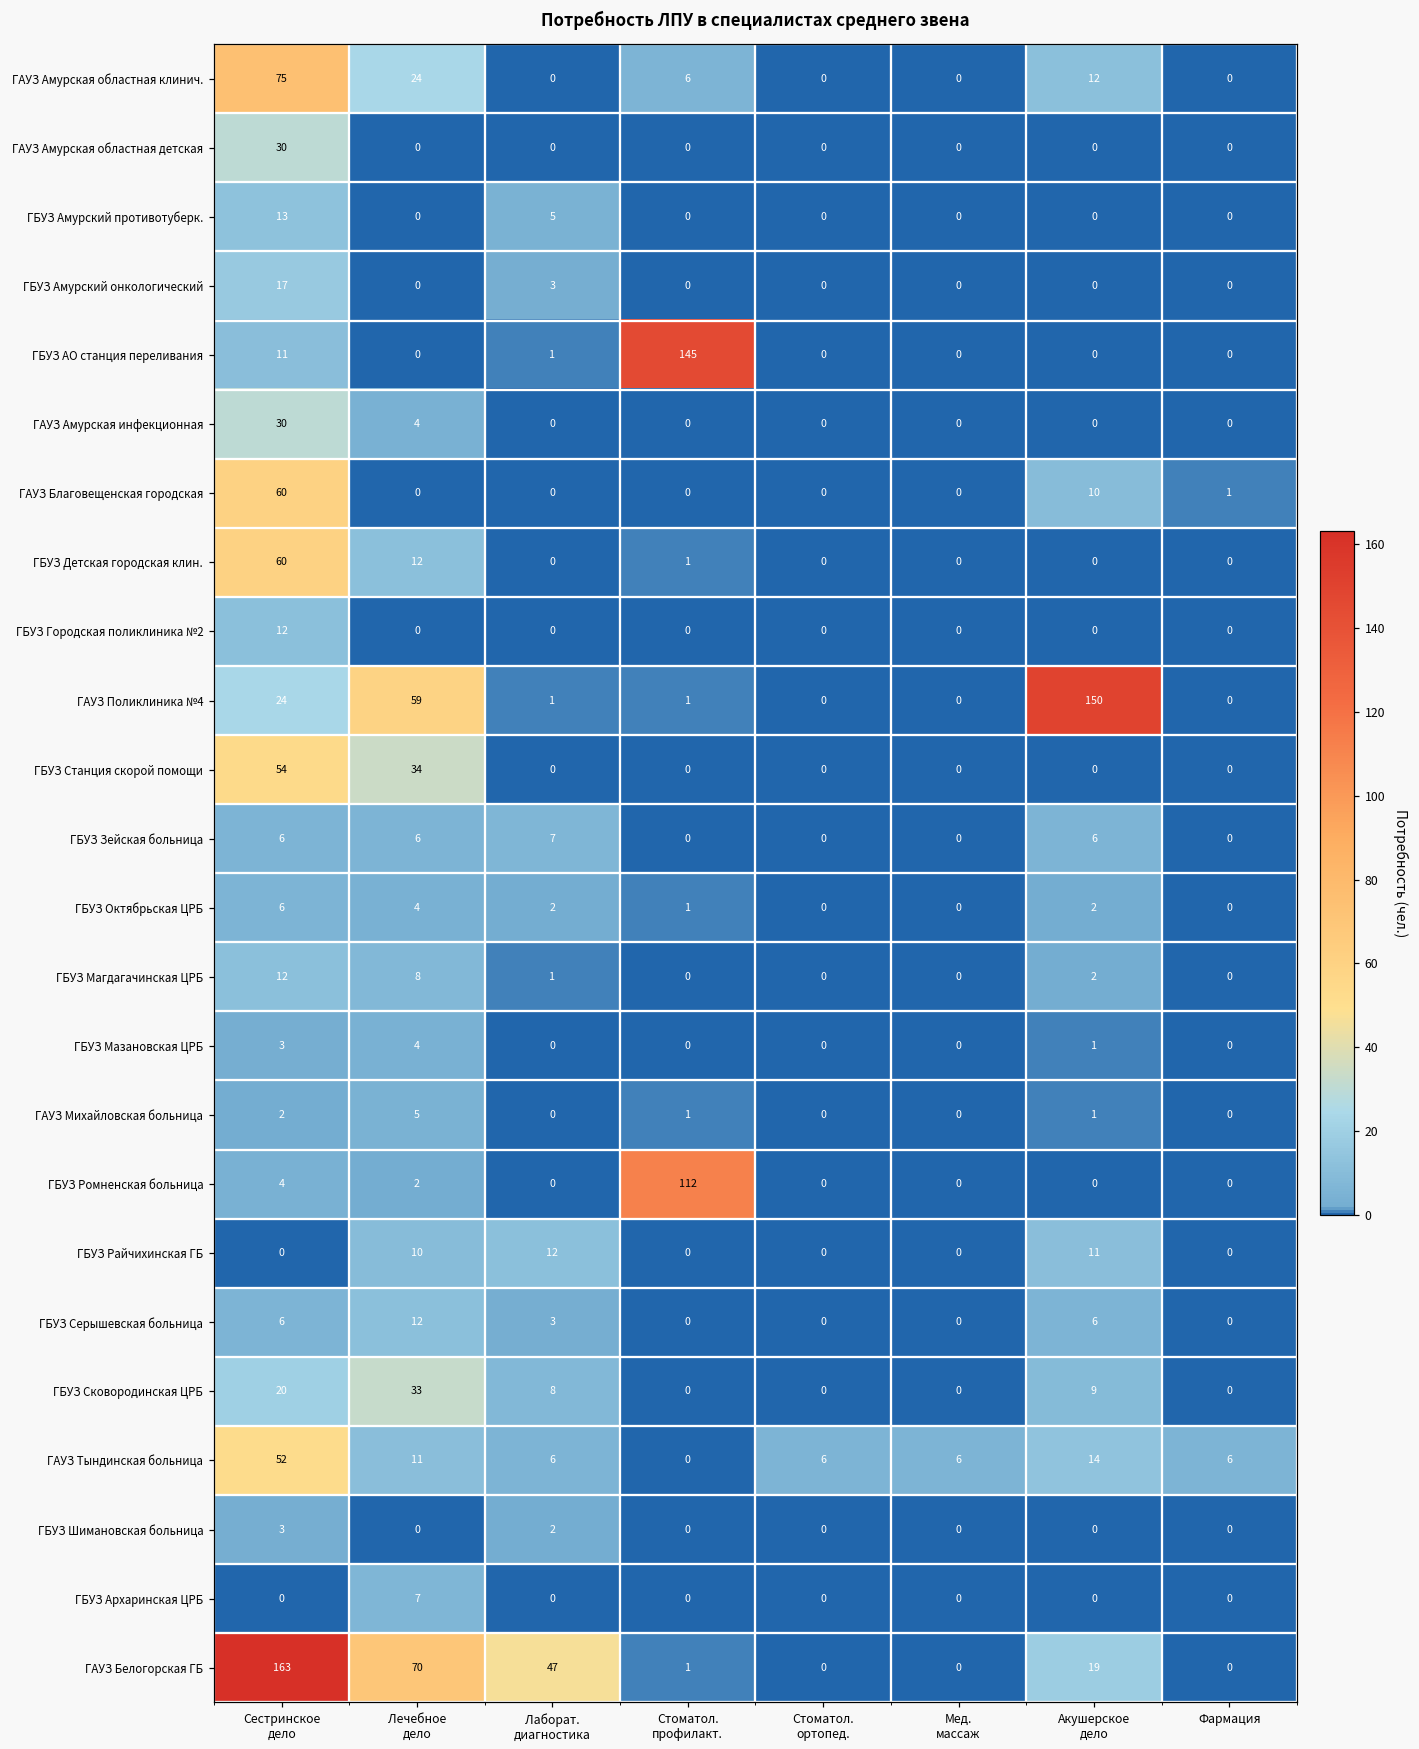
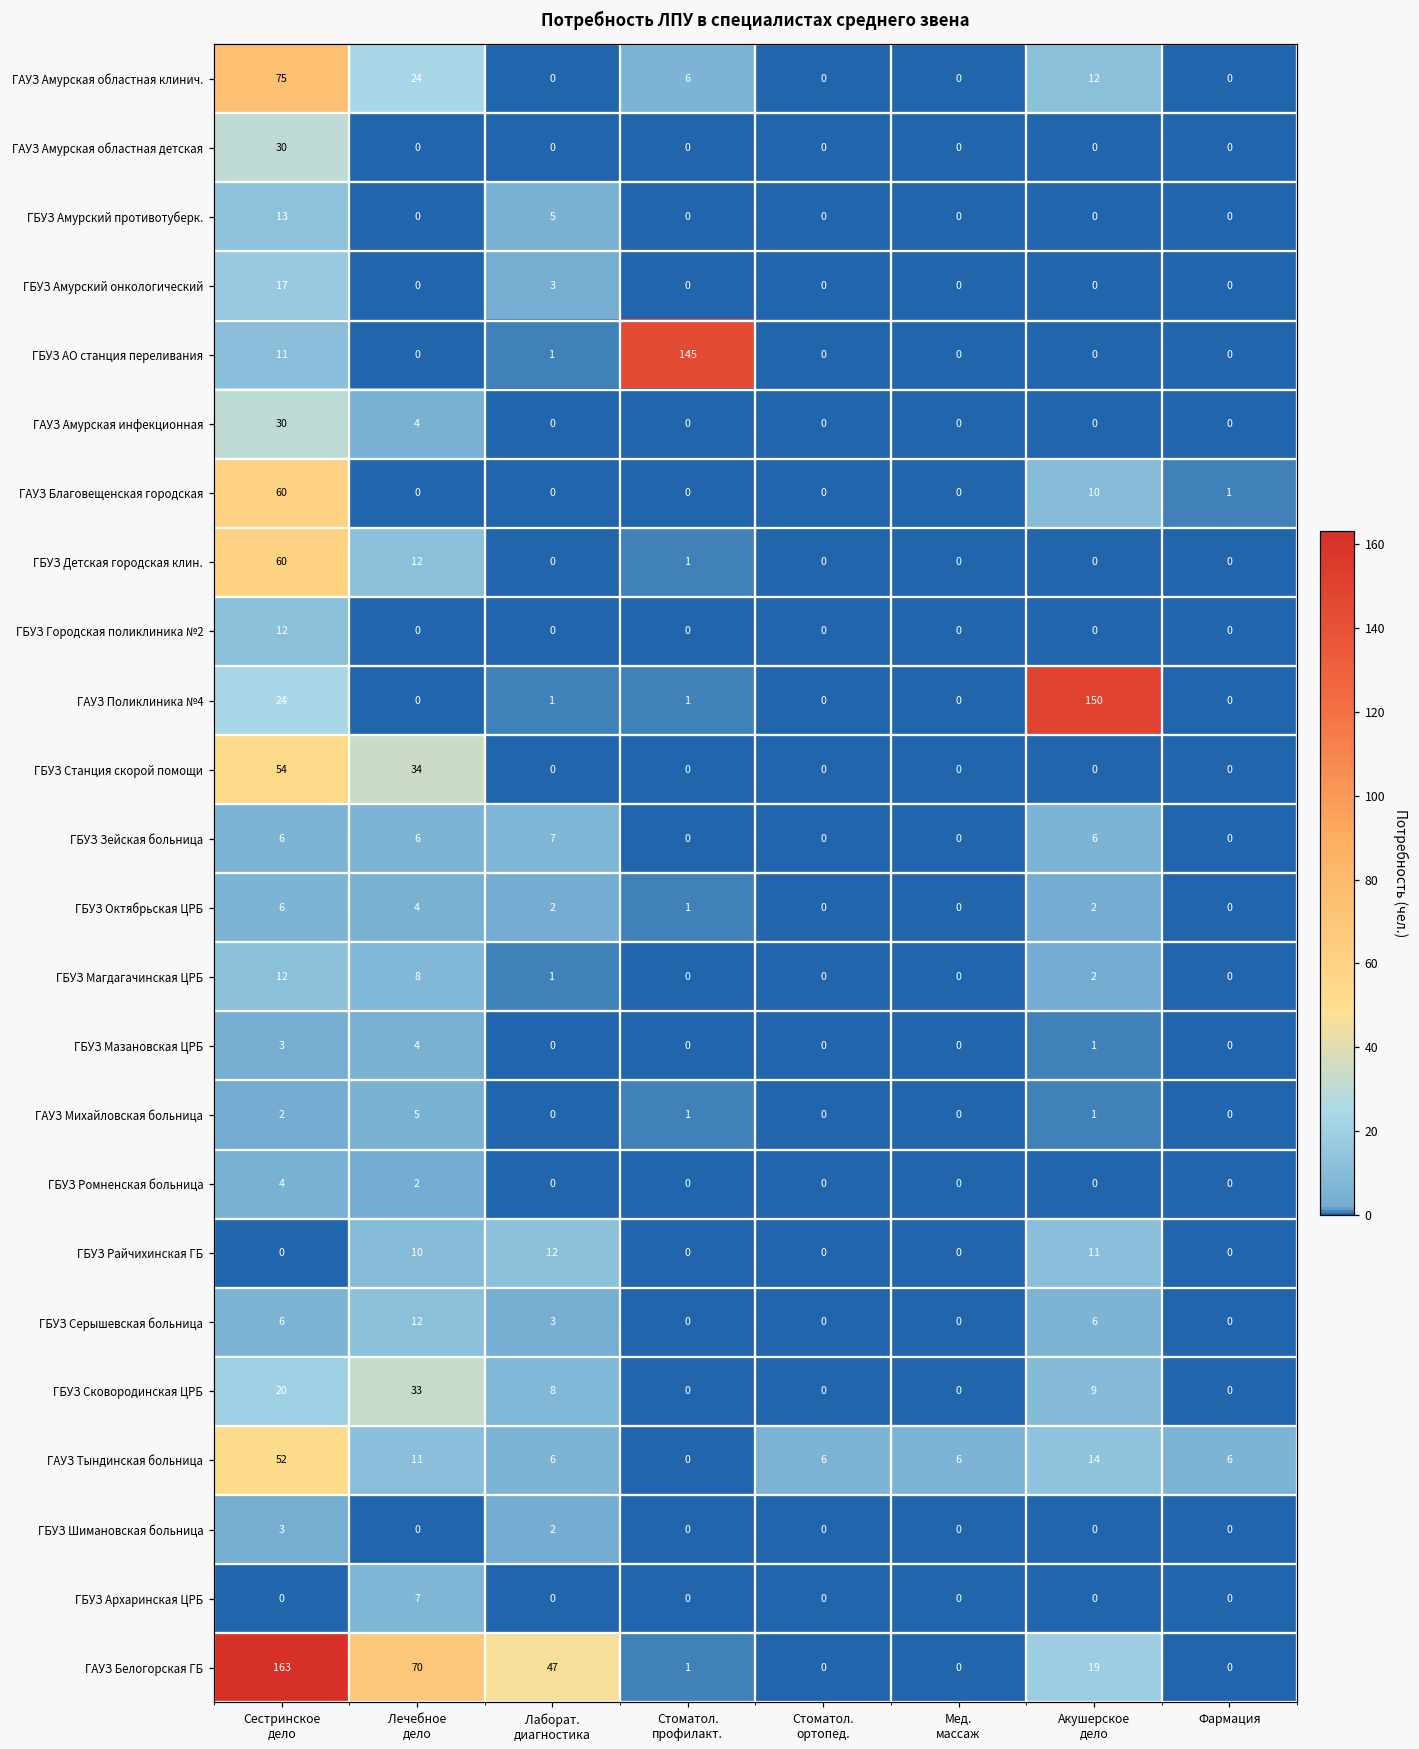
ГАУЗ Поликлиника №4, Лечебное дело: 59 -> 0
ГБУЗ Ромненская больница, Стоматол. профилакт.: 112 -> 0
